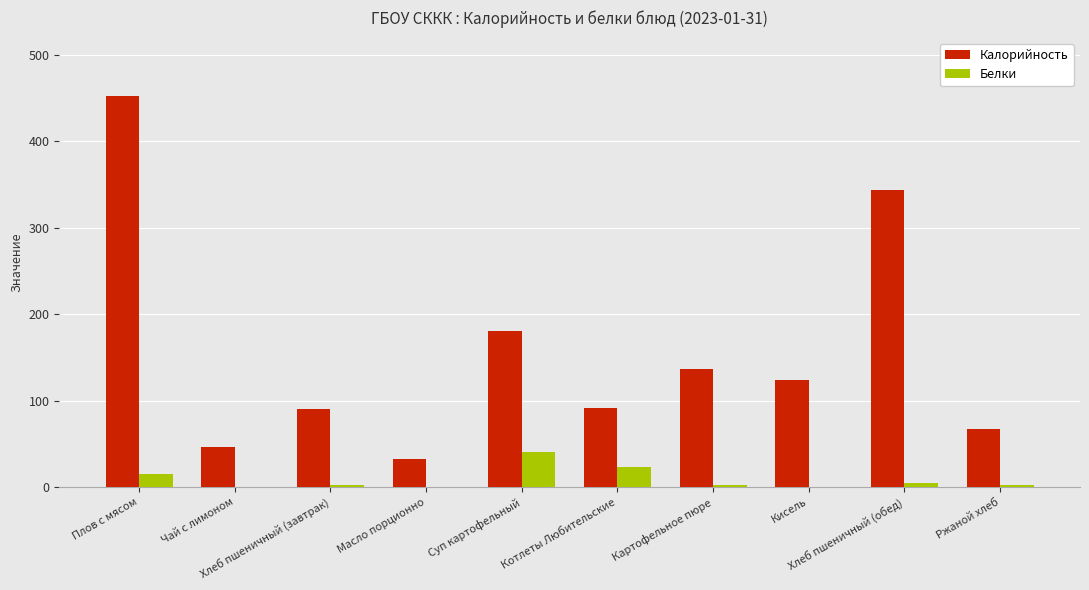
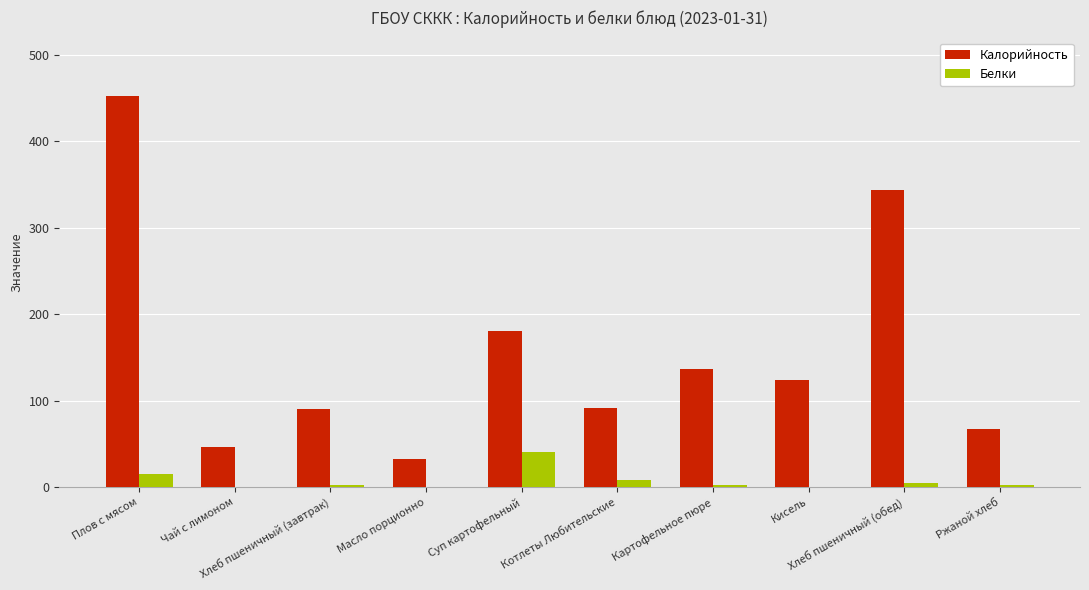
Белки, Котлеты Любительские: 20 -> 10
